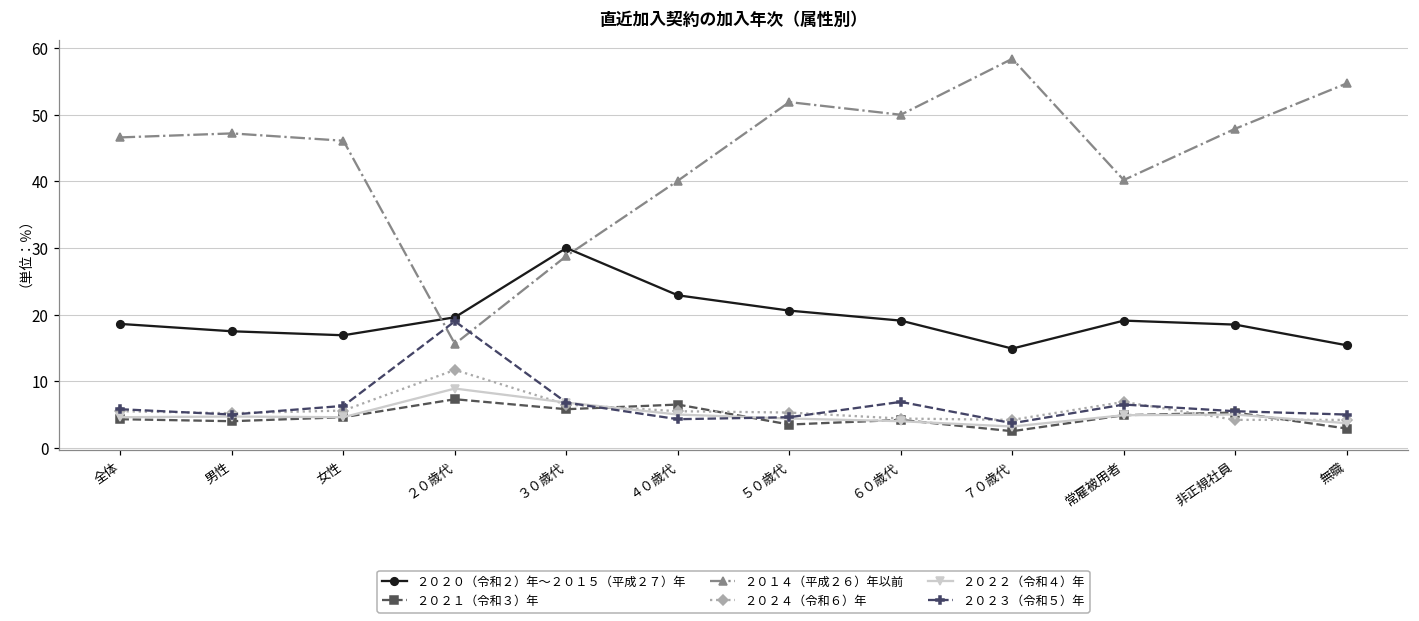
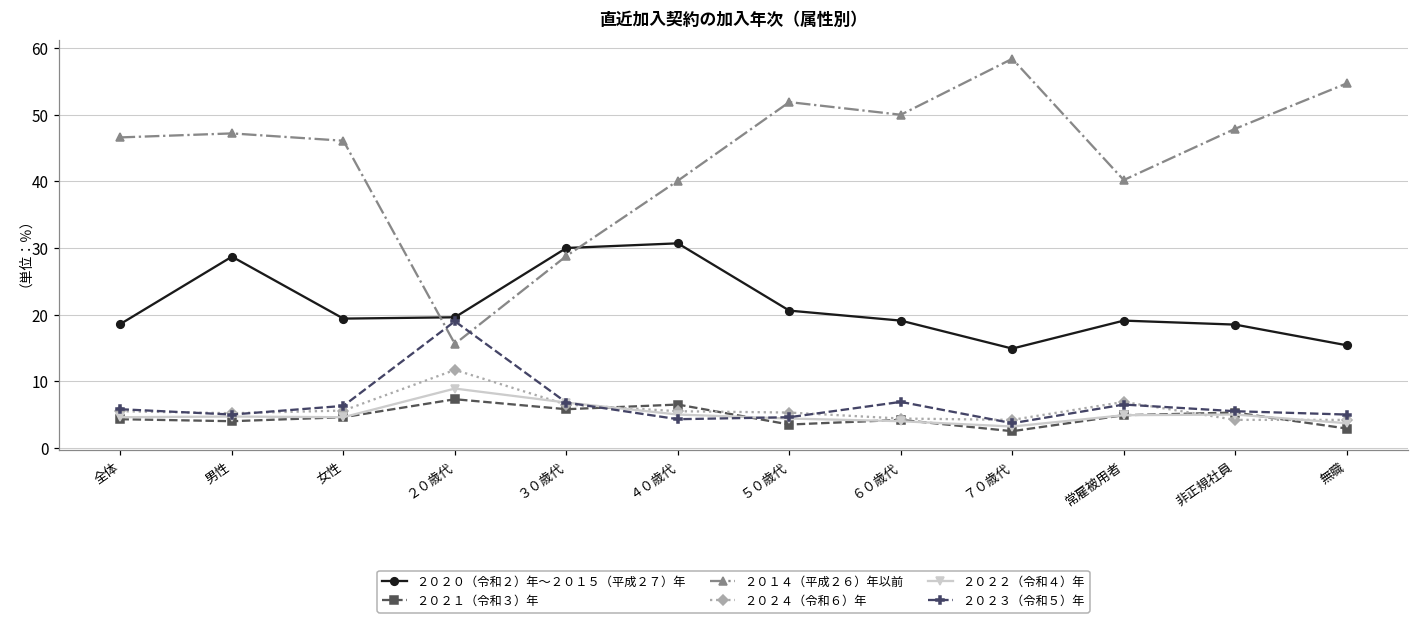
２０２０（令和２）年～２０１５（平成２７）年, 男性: 18 -> 29
２０２０（令和２）年～２０１５（平成２７）年, 女性: 17 -> 19
２０２０（令和２）年～２０１５（平成２７）年, ４０歳代: 23 -> 31
